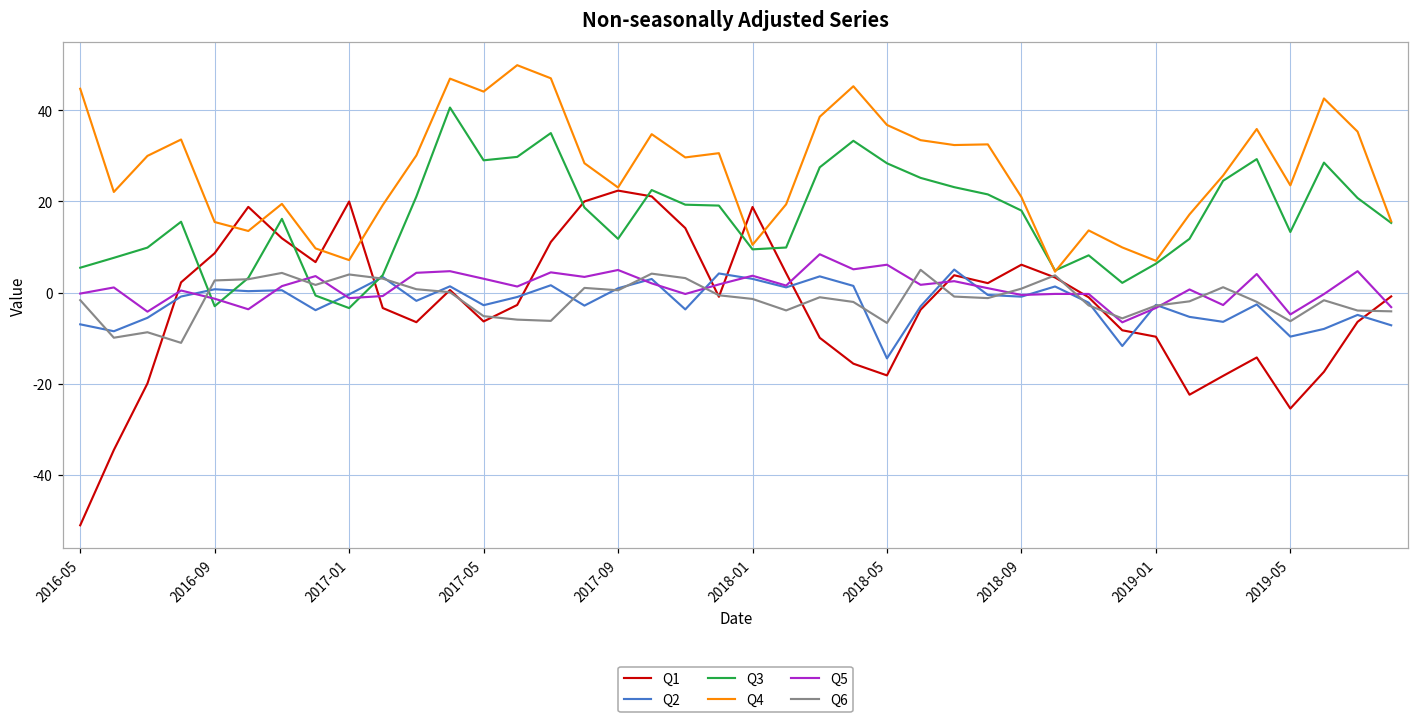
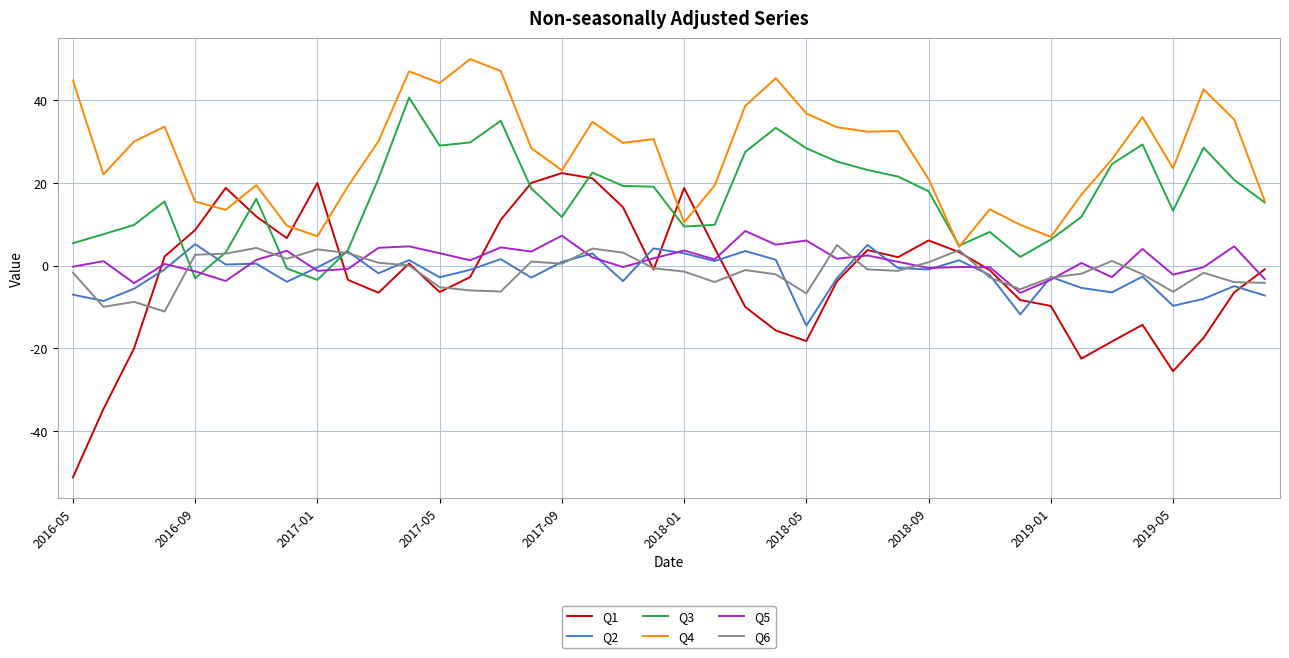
Q2, 2016-09: 1 -> 5
Q5, 2017-09: 5 -> 7
Q5, 2019-05: -5 -> -2
